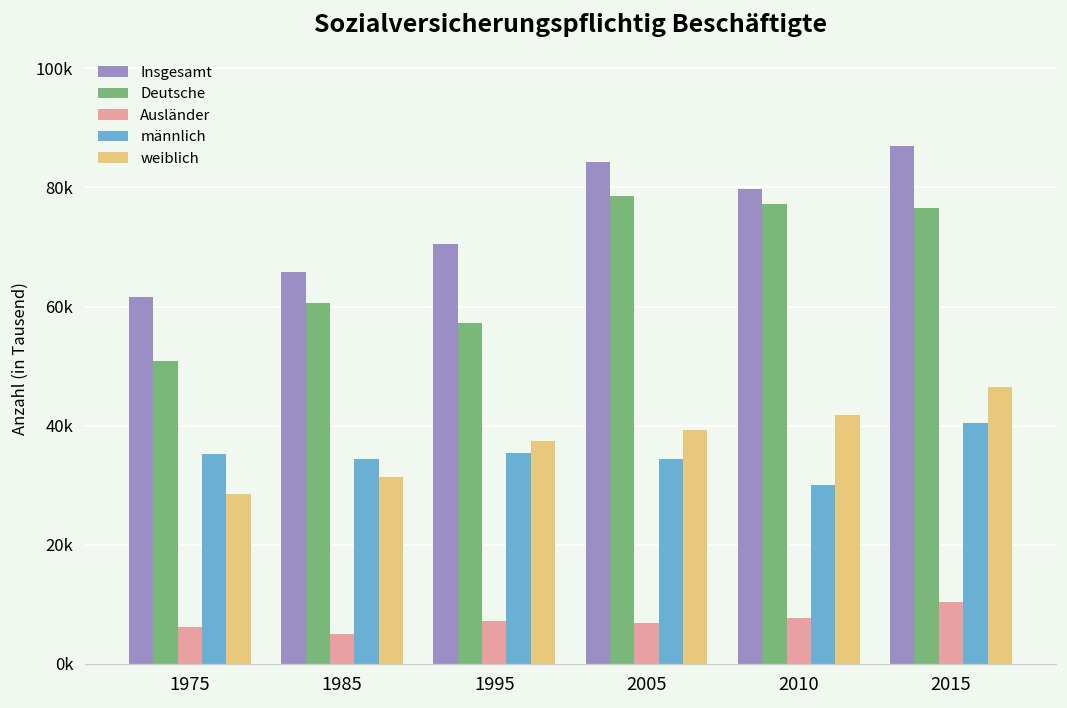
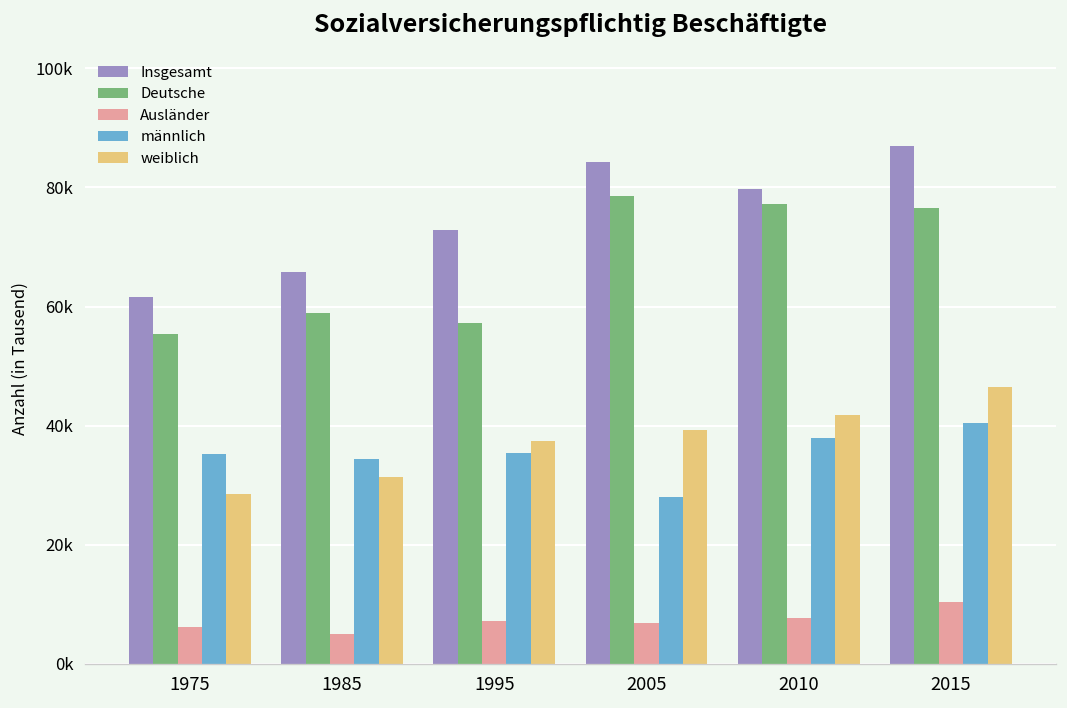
Deutsche, 1975: 51000 -> 55000
Deutsche, 1985: 61000 -> 59000
Insgesamt, 1995: 71000 -> 73000
männlich, 2005: 34000 -> 28000
männlich, 2010: 30000 -> 38000
